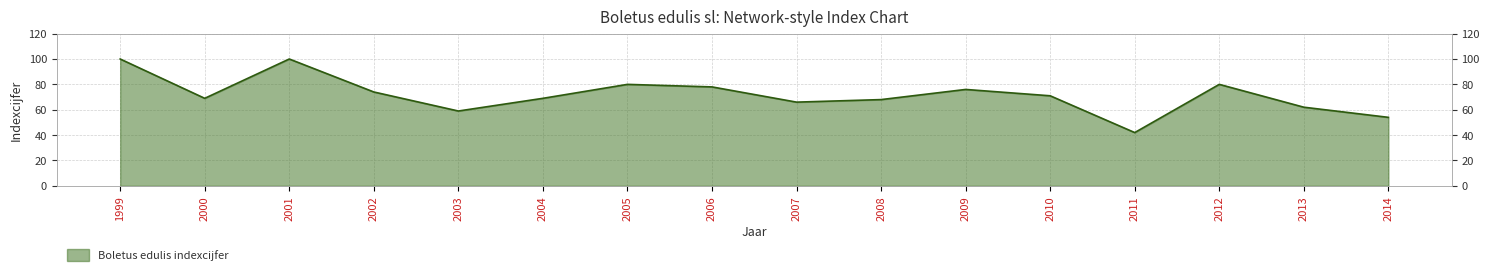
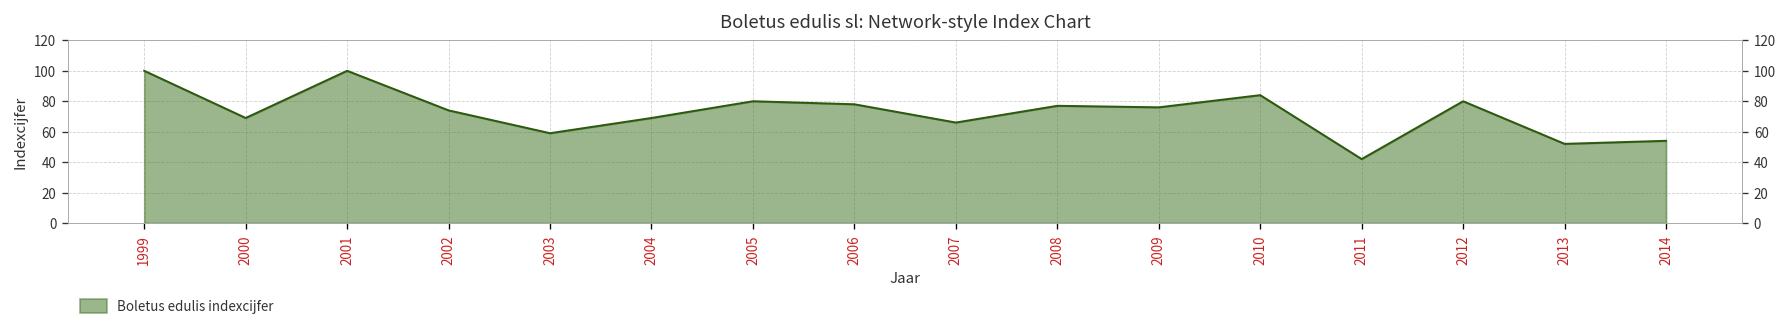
2008: 68 -> 77
2010: 71 -> 84
2013: 62 -> 52
